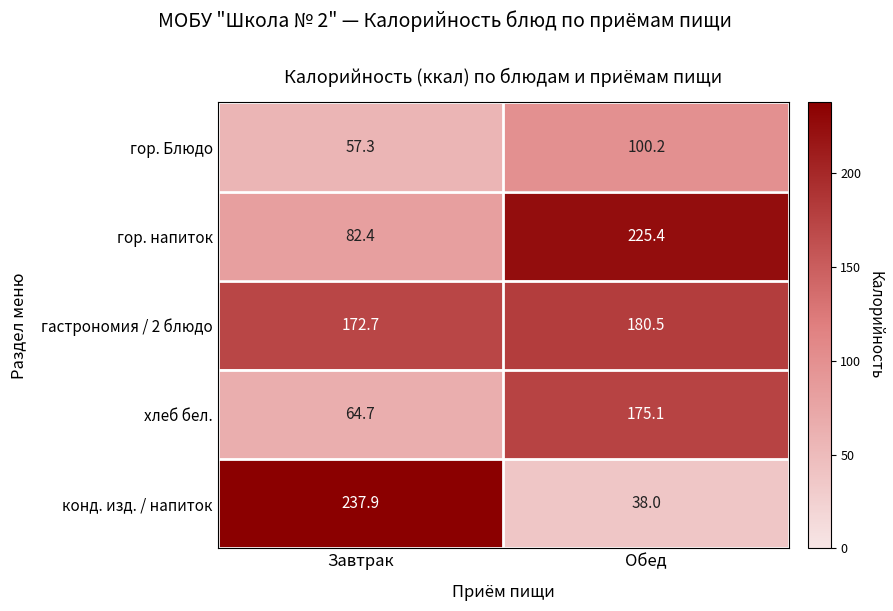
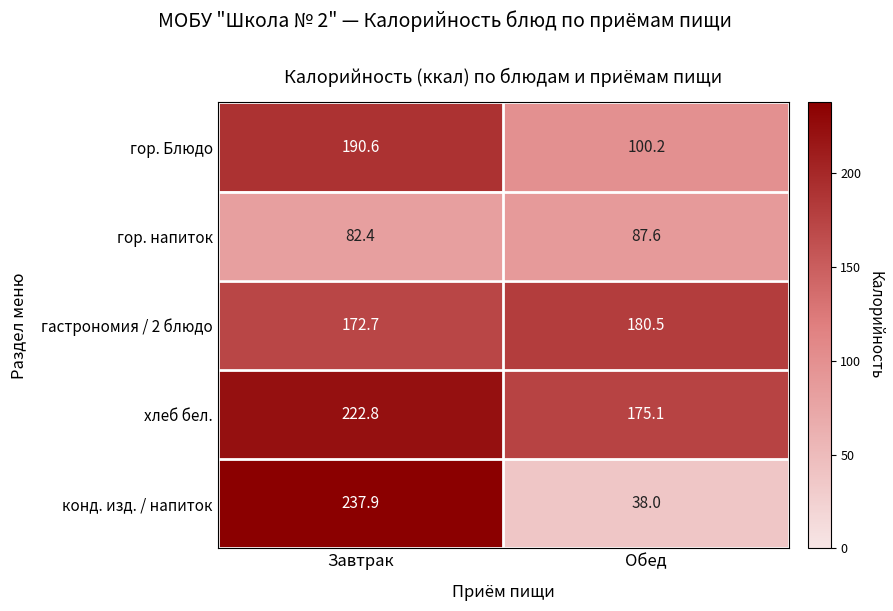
гор. Блюдо, Завтрак: 57.3 -> 190.6
гор. напиток, Обед: 225.4 -> 87.6
хлеб бел., Завтрак: 64.7 -> 222.8
